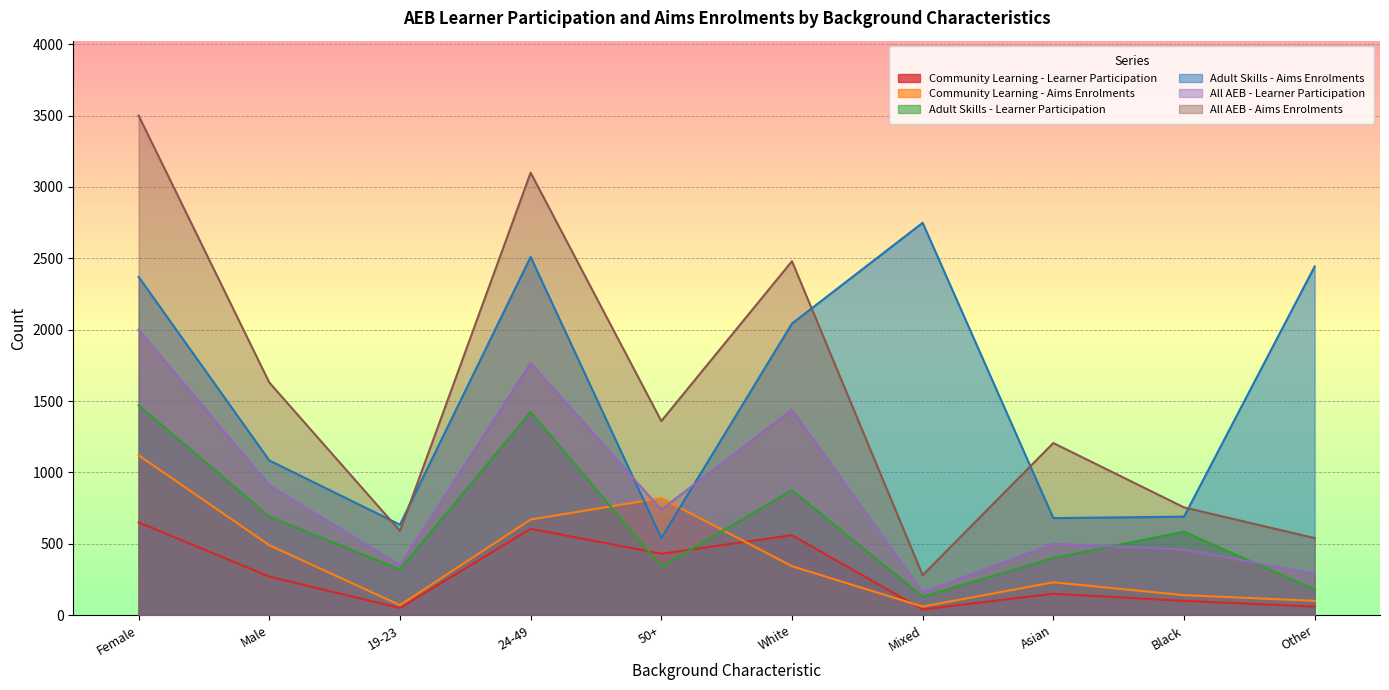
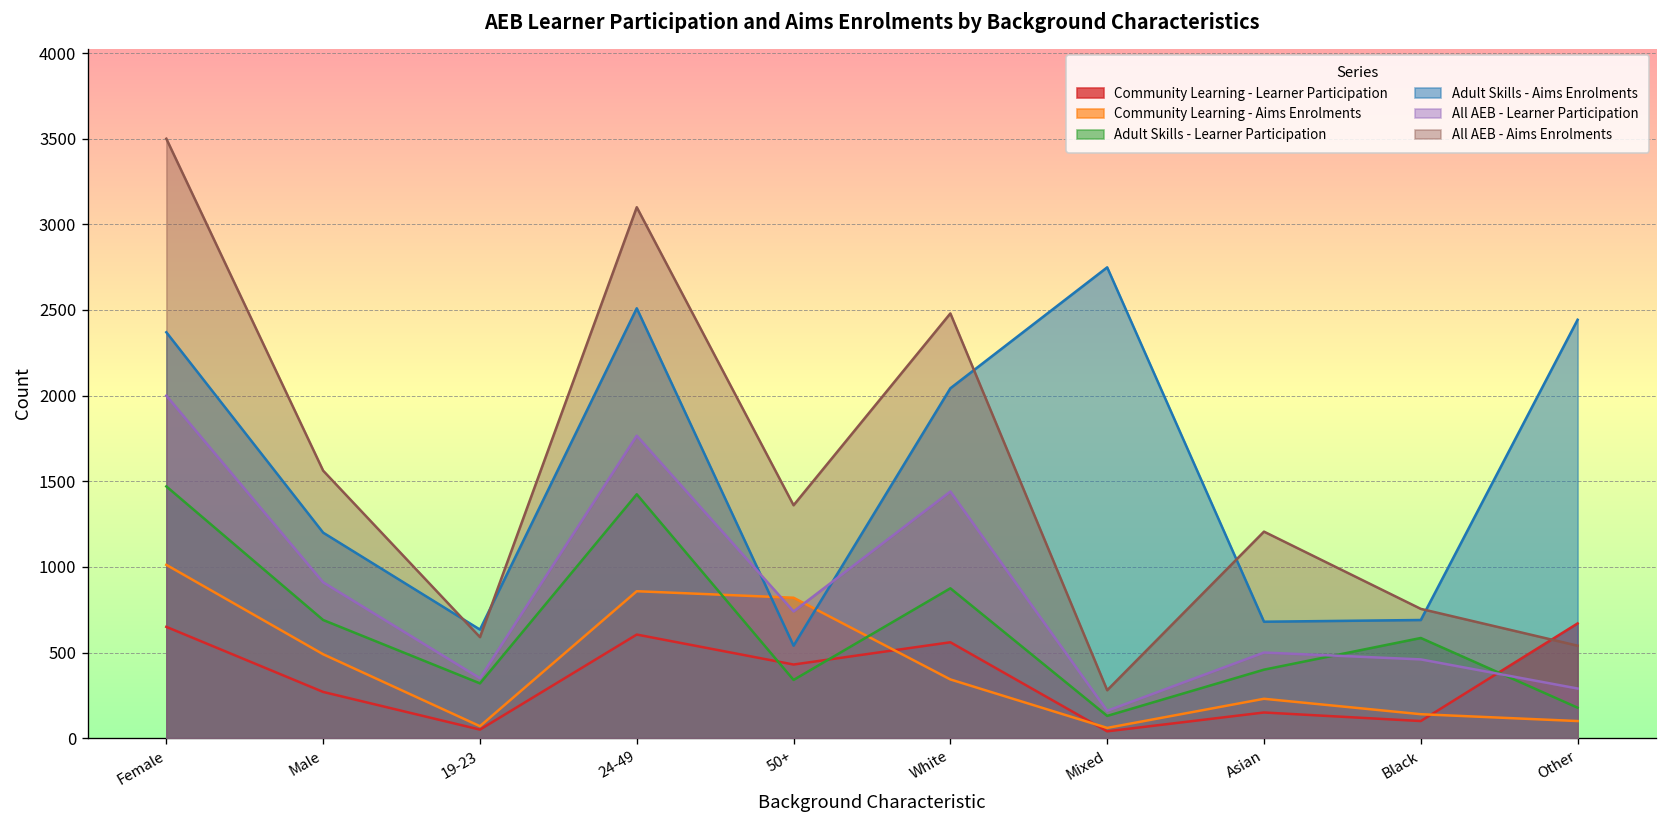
Community Learning - Aims Enrolments, Female: 1120 -> 1010
Adult Skills - Aims Enrolments, Male: 1080 -> 1200
All AEB - Aims Enrolments, Male: 1630 -> 1560
Community Learning - Aims Enrolments, 24-49: 670 -> 860
Community Learning - Learner Participation, Other: 60 -> 670
